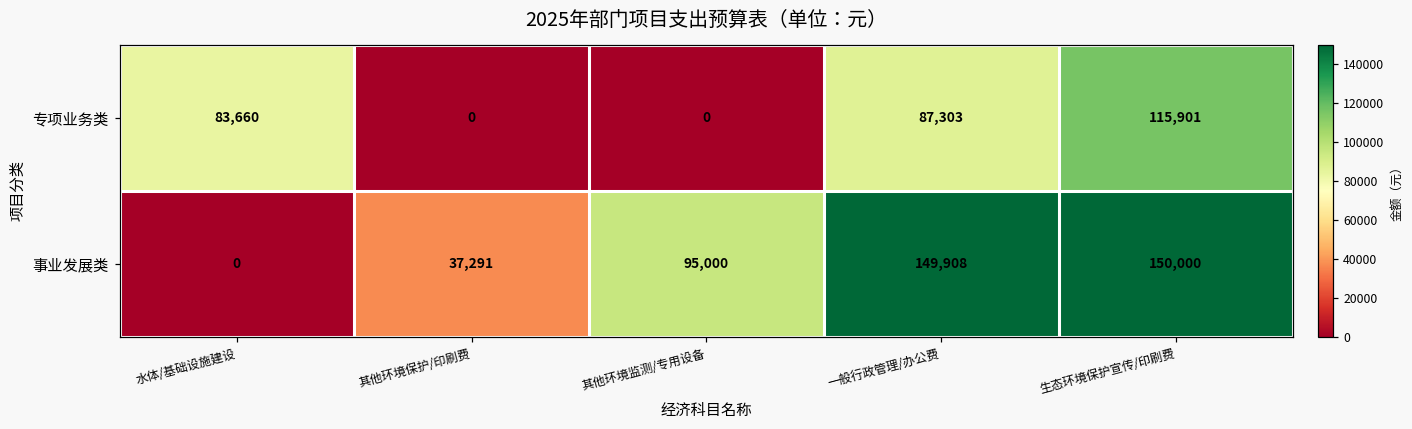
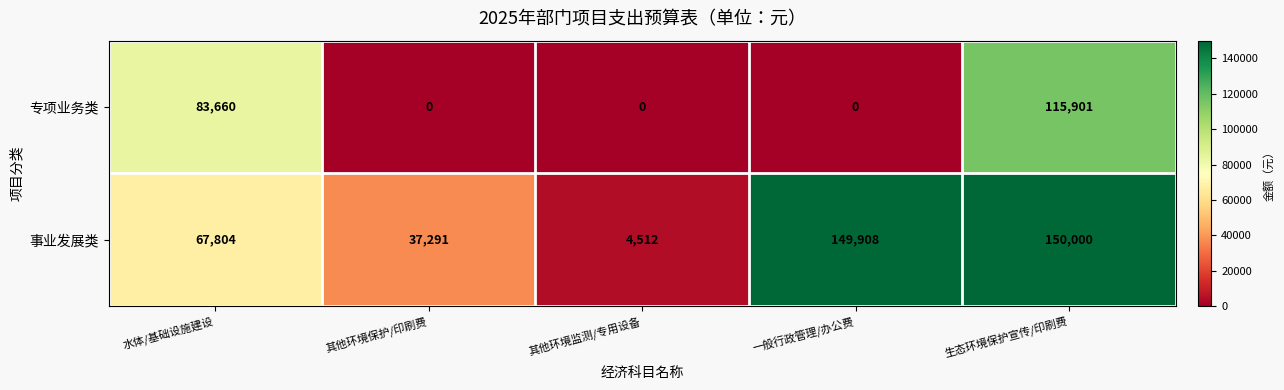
专项业务类, 一般行政管理/办公费: 87,303 -> 0
事业发展类, 水体/基础设施建设: 0 -> 67,804
事业发展类, 其他环境监测/专用设备: 95,000 -> 4,512
